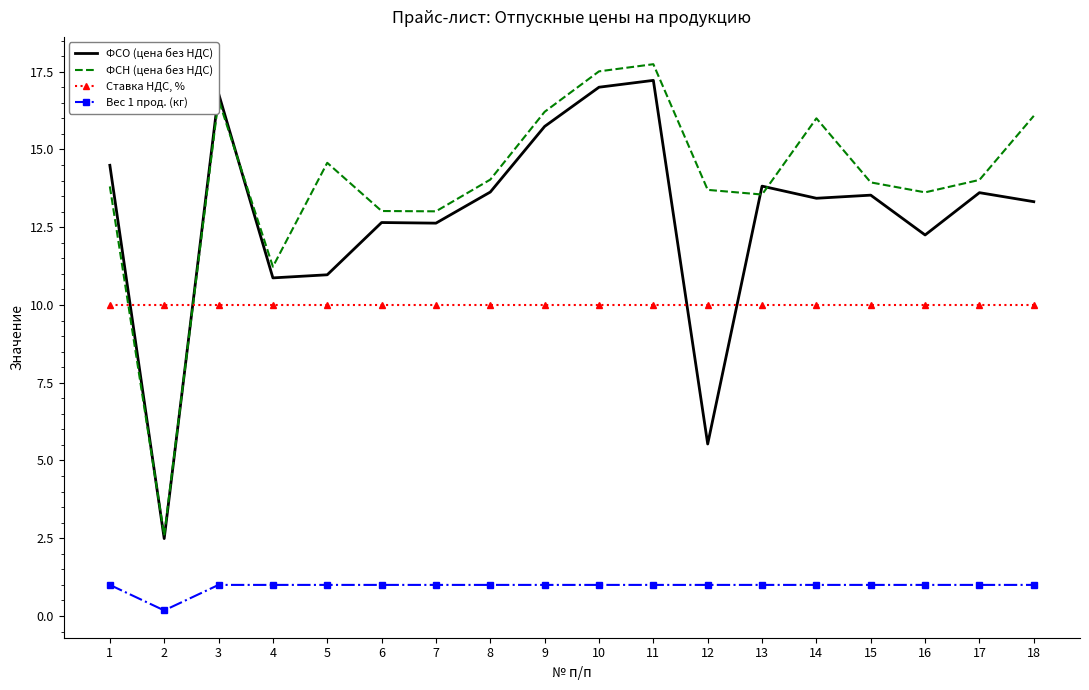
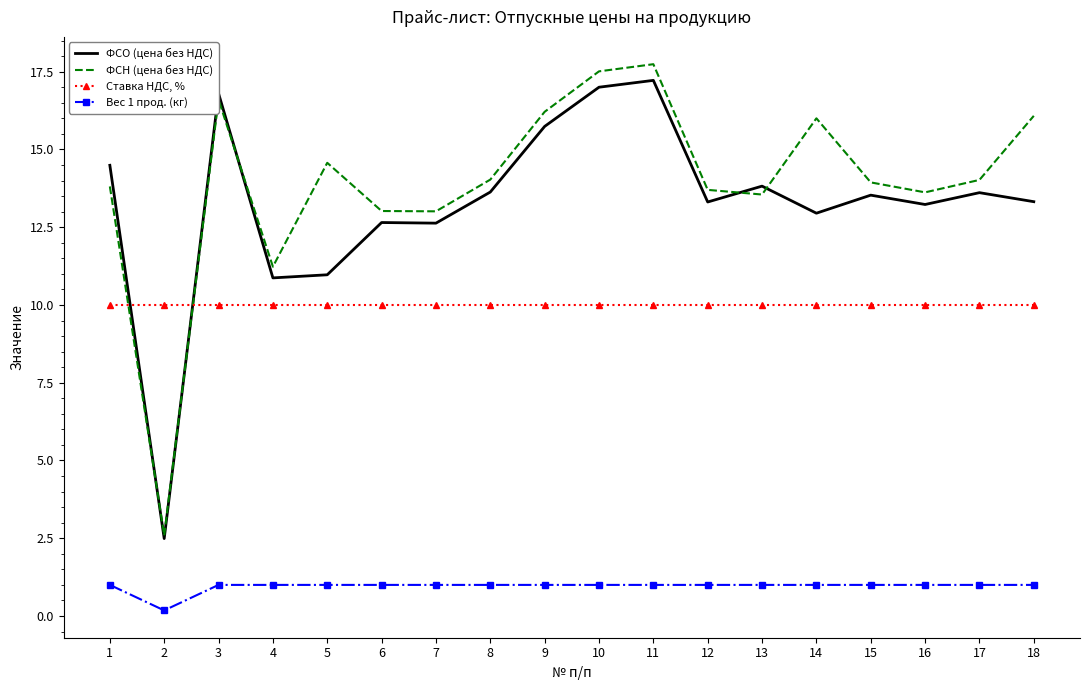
ФСО (цена без НДС), 12: 5.5 -> 13.3
ФСО (цена без НДС), 14: 13.4 -> 13.0
ФСО (цена без НДС), 16: 12.3 -> 13.2
